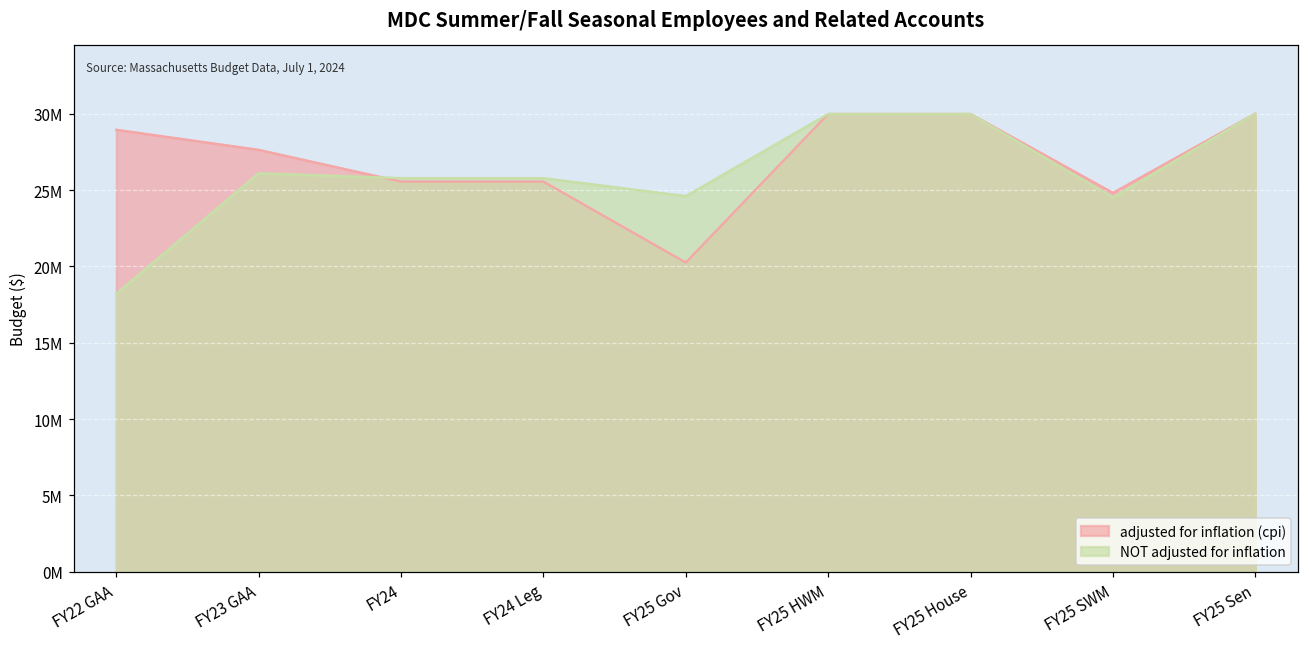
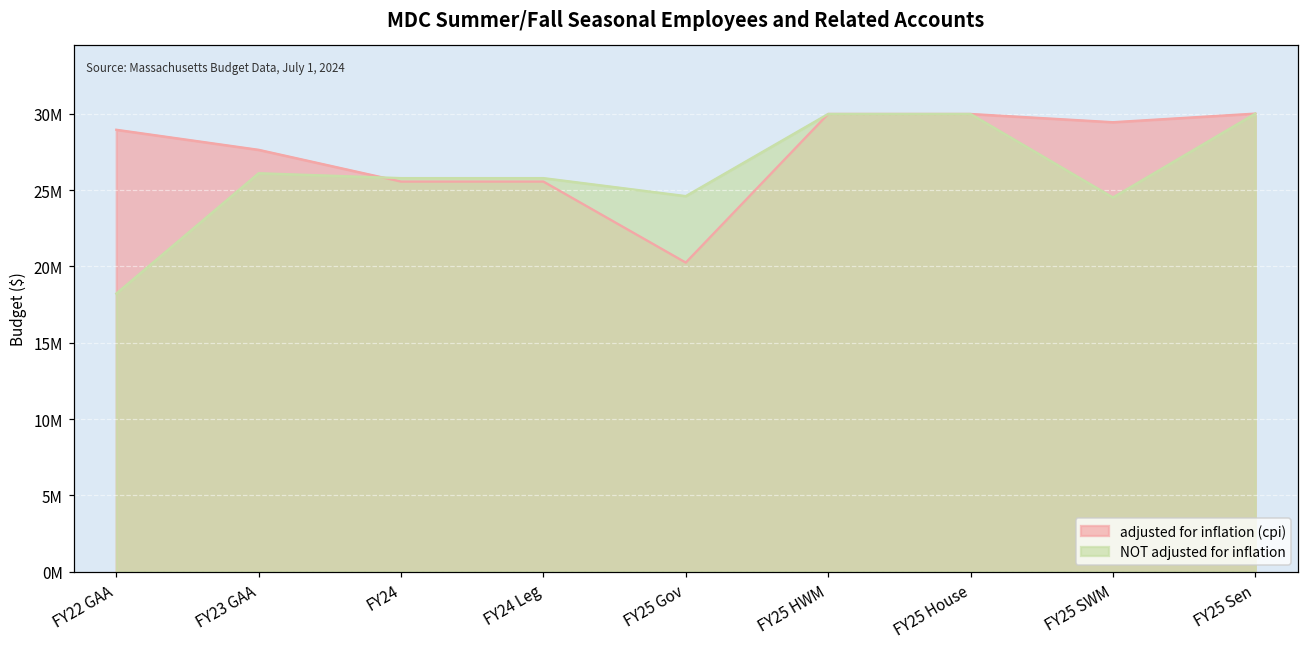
adjusted for inflation (cpi), FY25 SWM: 24800000 -> 29400000
